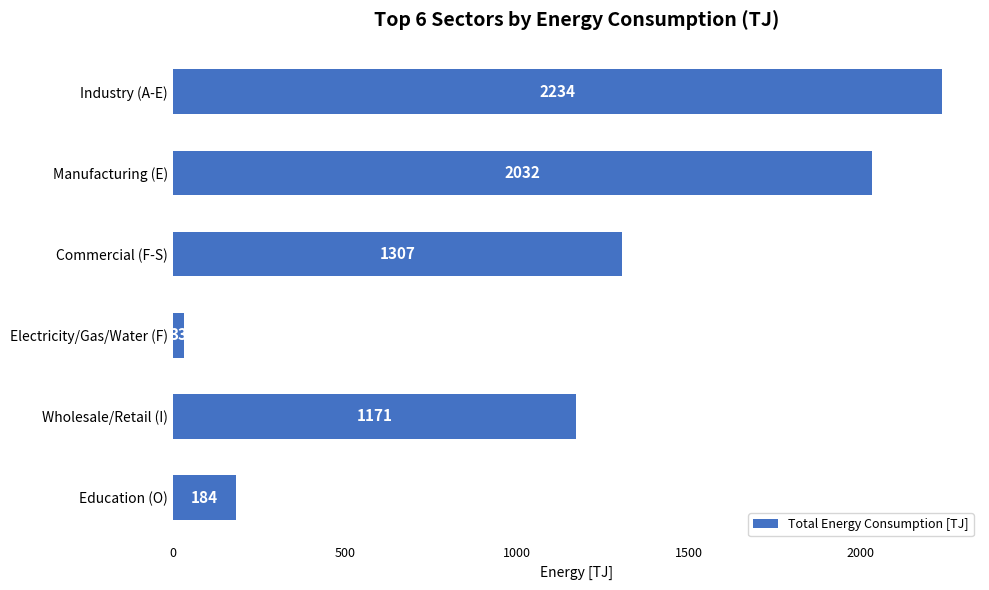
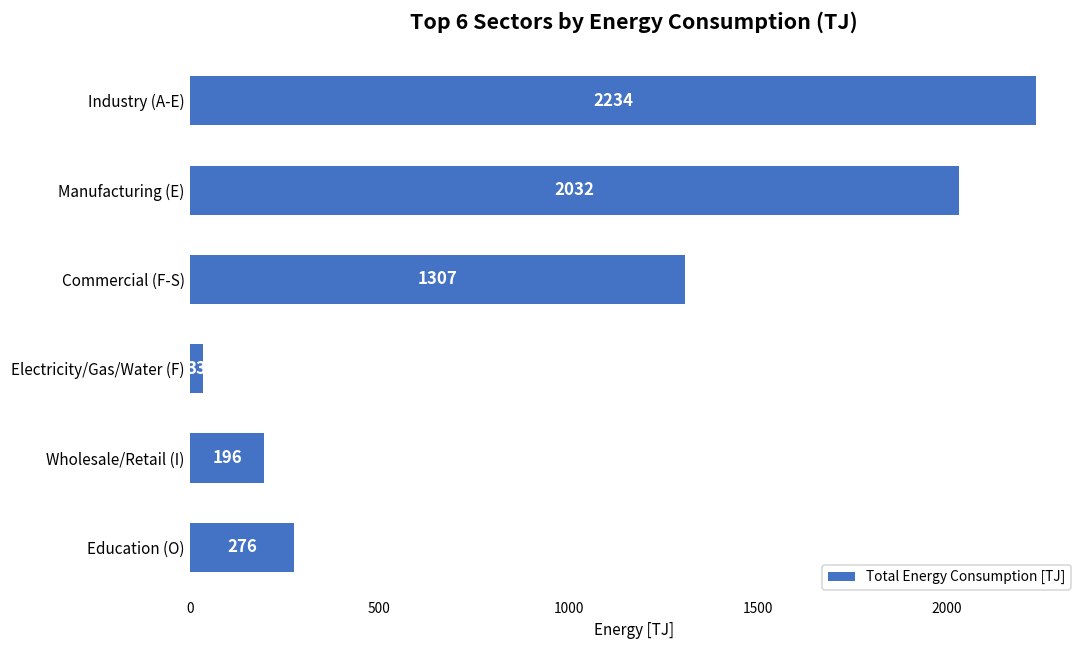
Wholesale/Retail (I): 1171 -> 196
Education (O): 184 -> 276
